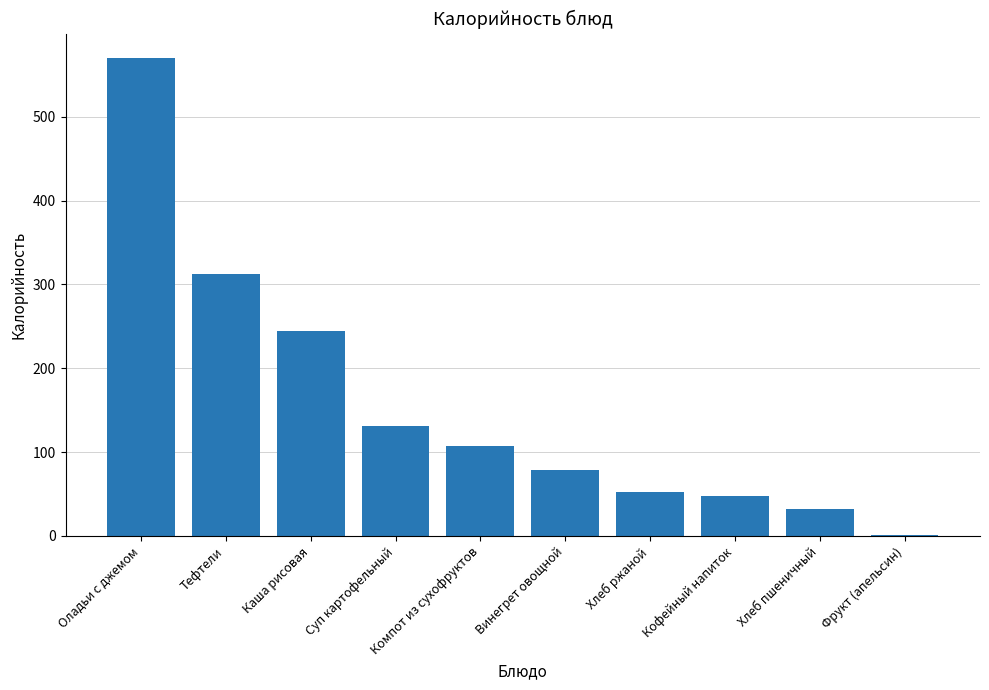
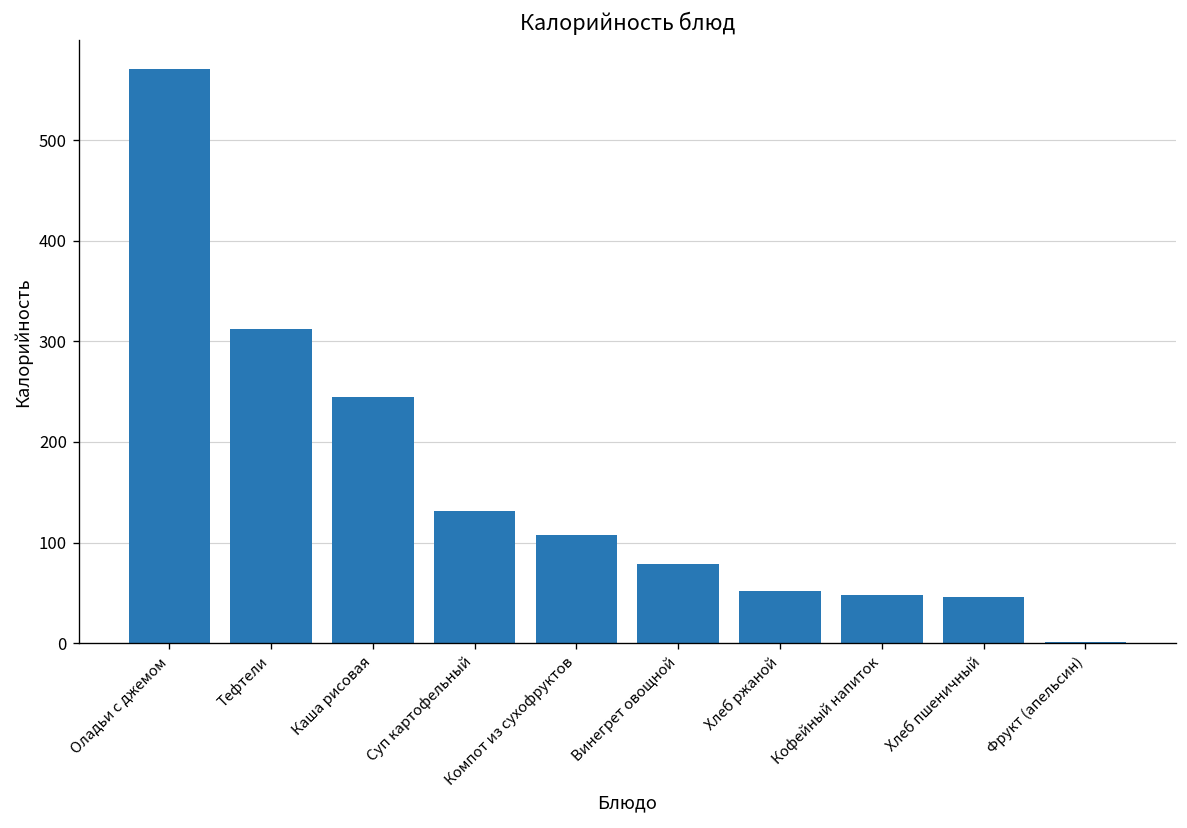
Хлеб пшеничный: 30 -> 50
